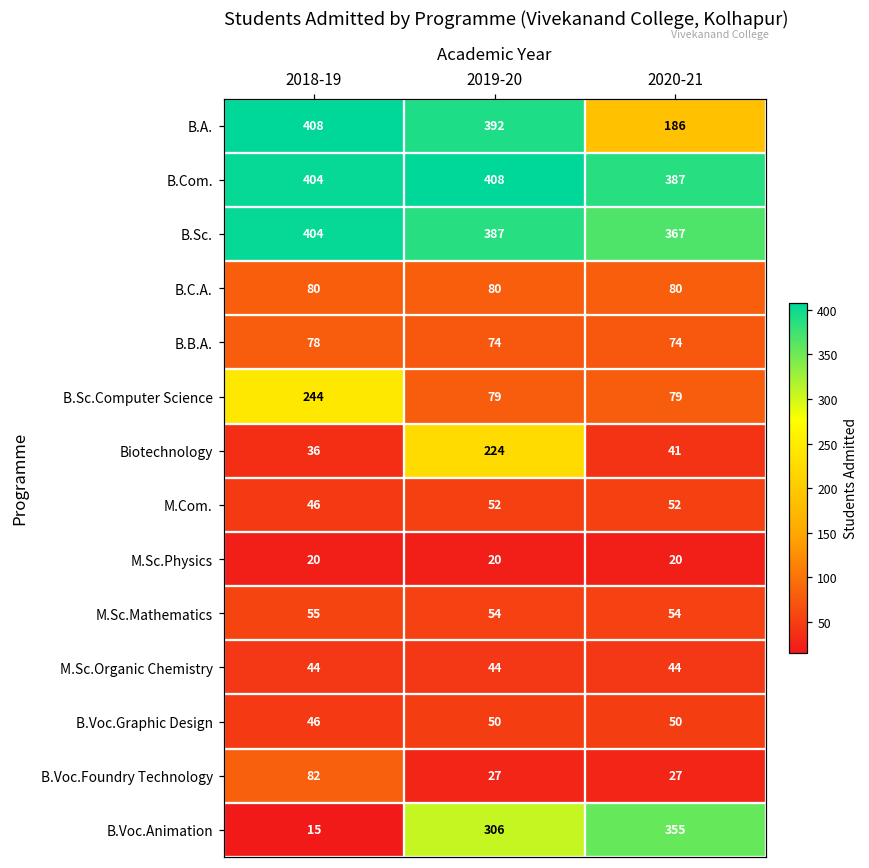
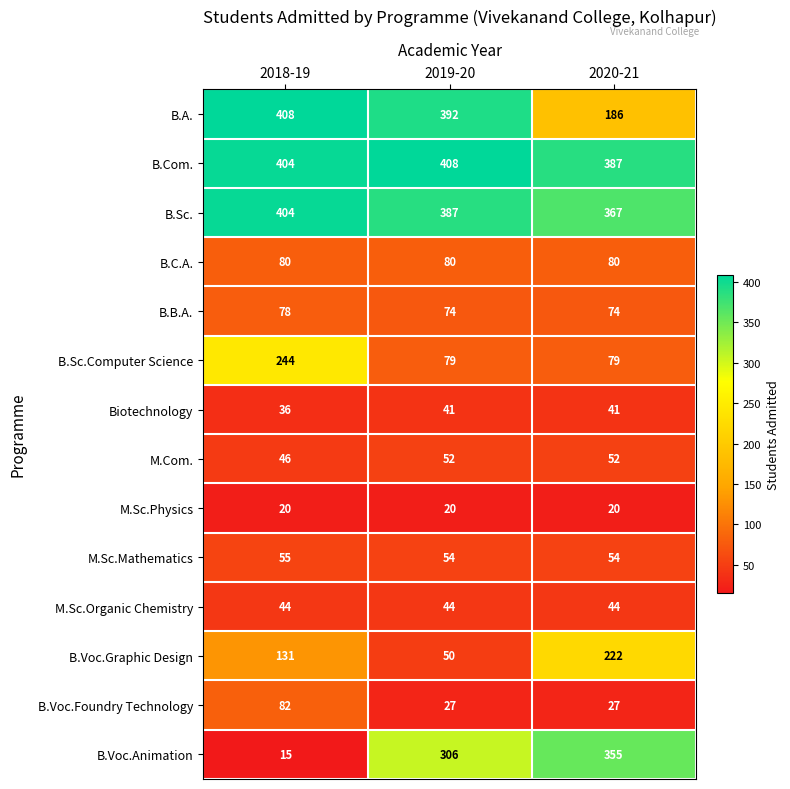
Biotechnology, 2019-20: 224 -> 41
B.Voc.Graphic Design, 2018-19: 46 -> 131
B.Voc.Graphic Design, 2020-21: 50 -> 222
